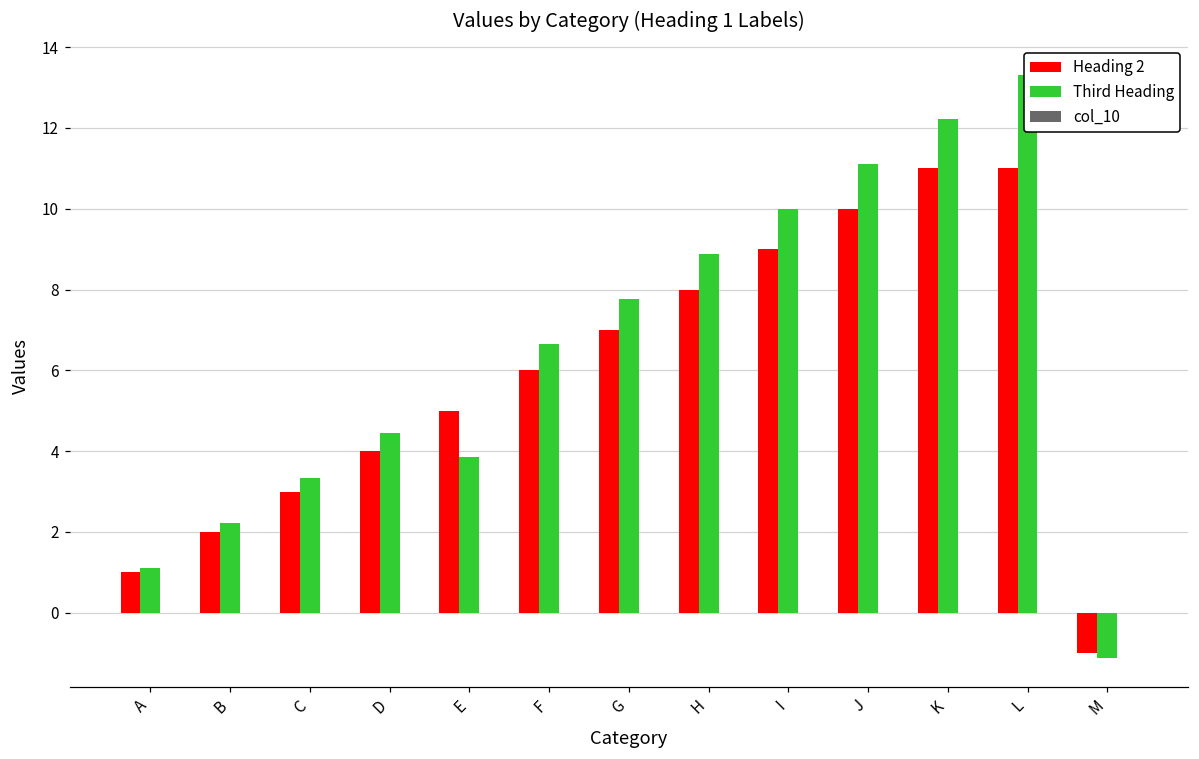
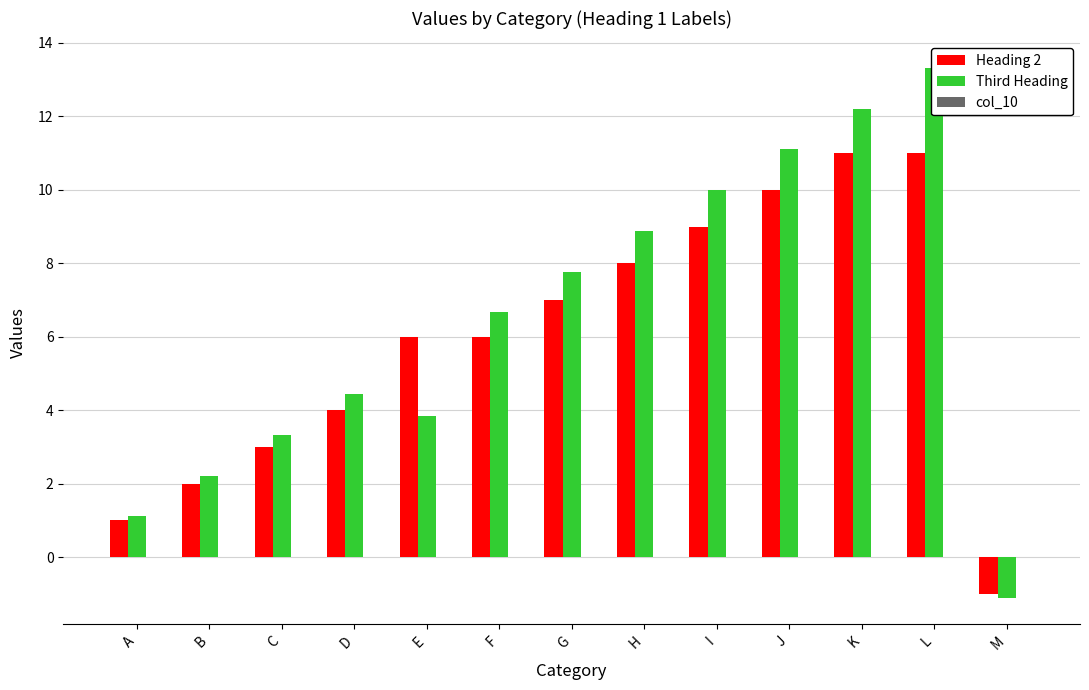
Heading 2, E: 5 -> 6
